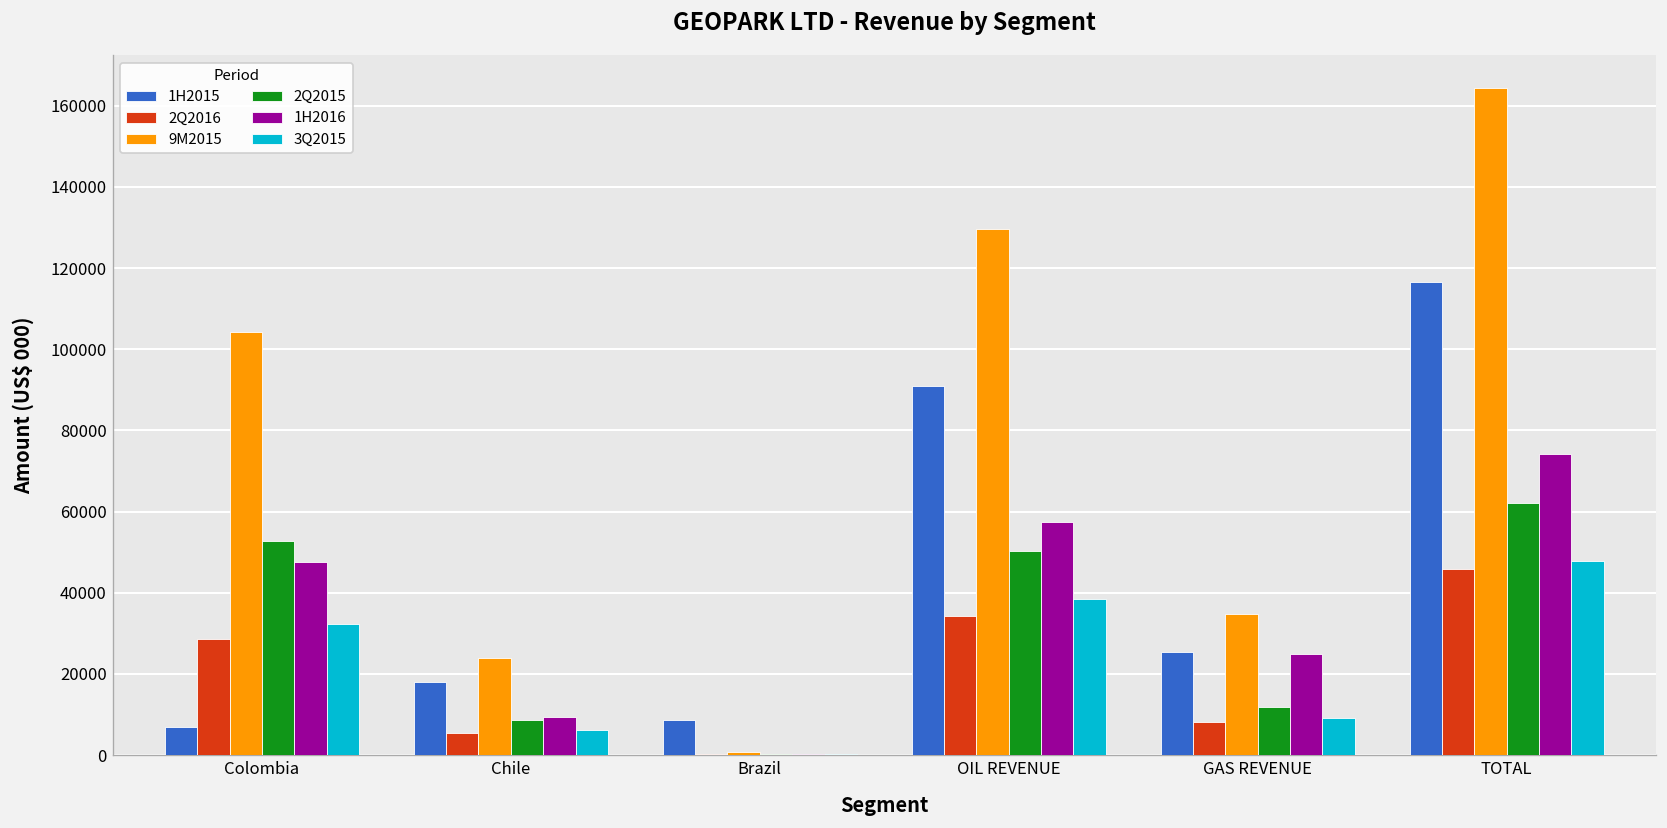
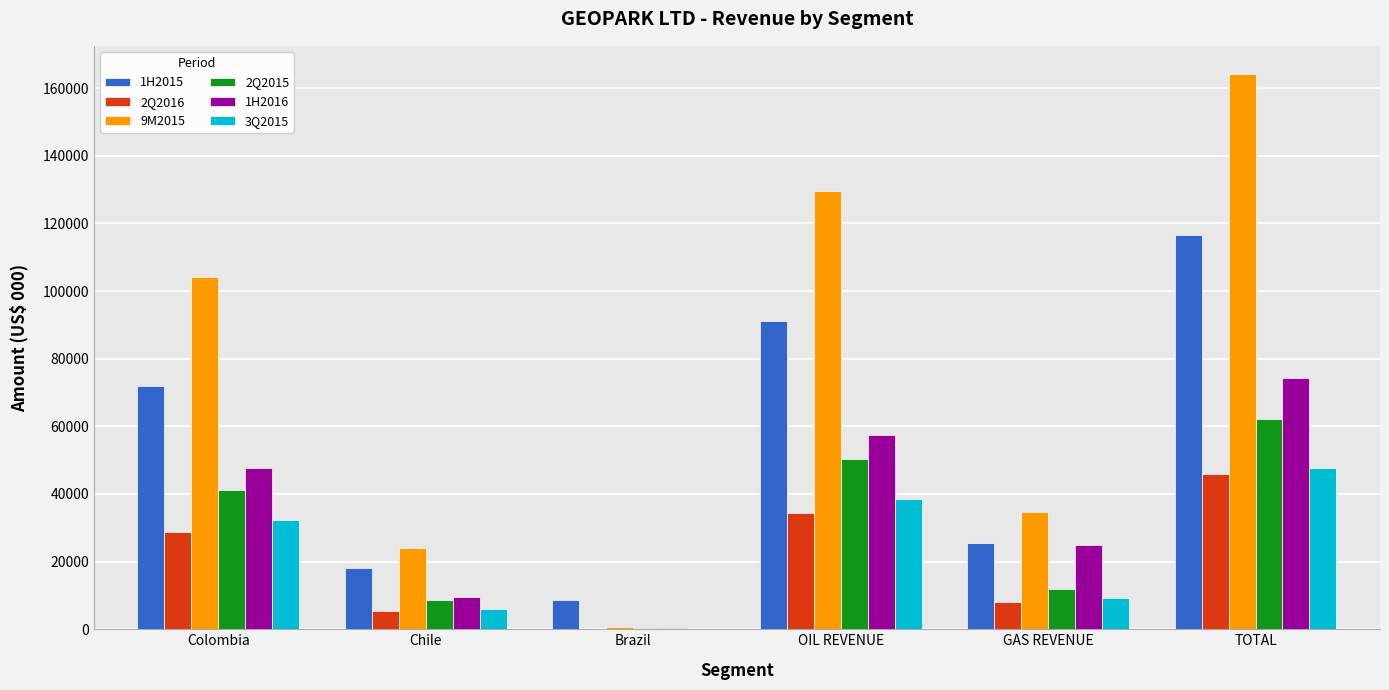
1H2015, Colombia: 7000 -> 72000
2Q2015, Colombia: 53000 -> 41000
